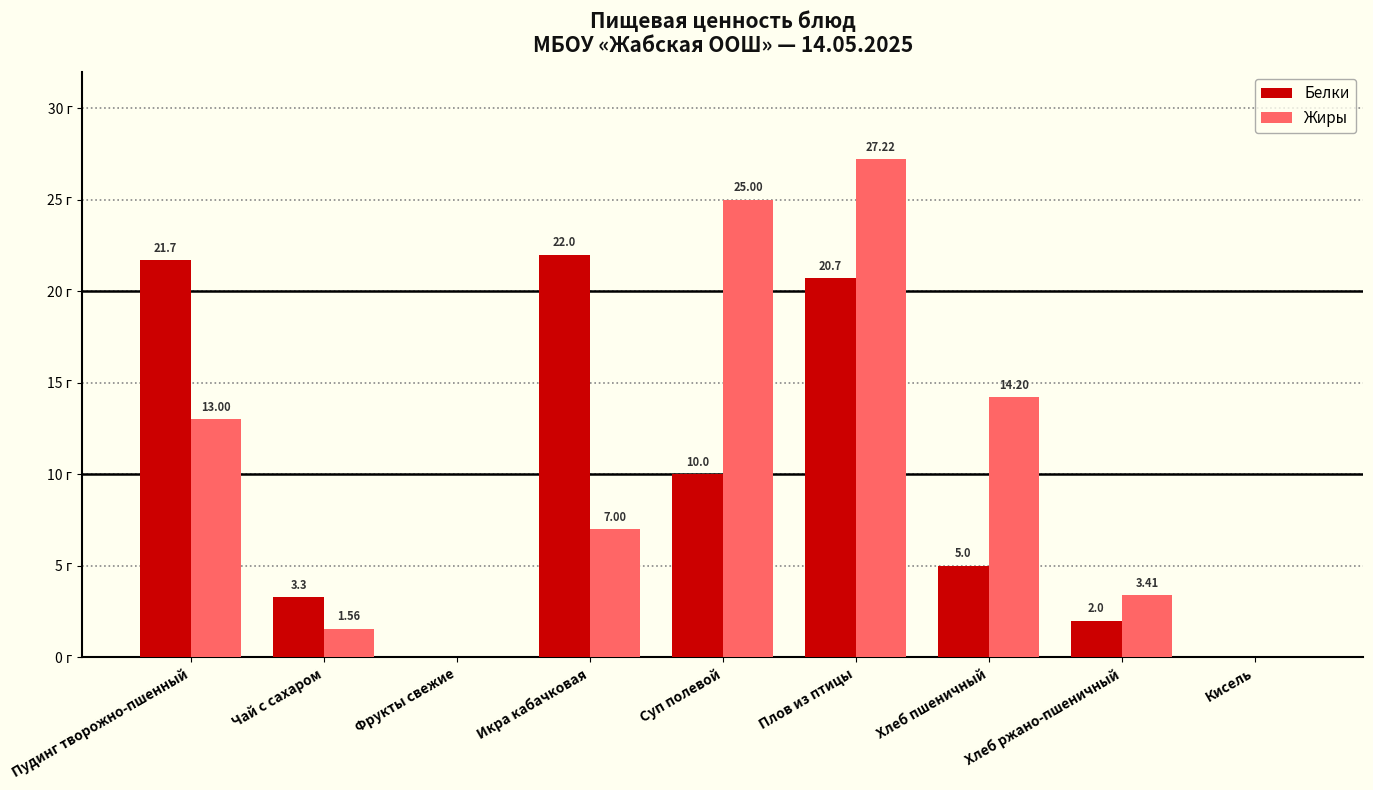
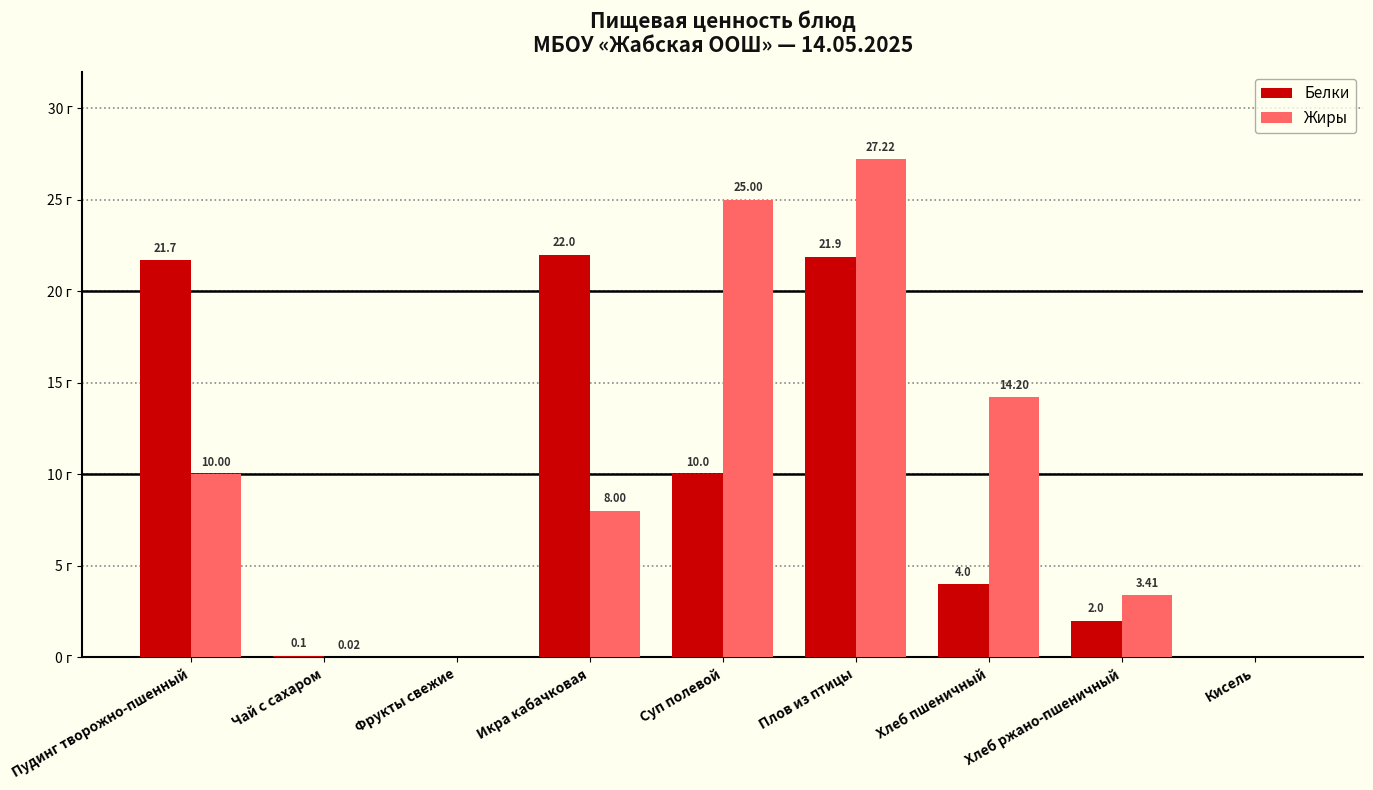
Жиры, Пудинг творожно-пшенный: 13.00 -> 10.00
Белки, Чай с сахаром: 3.3 -> 0.1
Жиры, Чай с сахаром: 1.56 -> 0.02
Жиры, Икра кабачковая: 7.00 -> 8.00
Белки, Плов из птицы: 20.7 -> 21.9
Белки, Хлеб пшеничный: 5.0 -> 4.0
